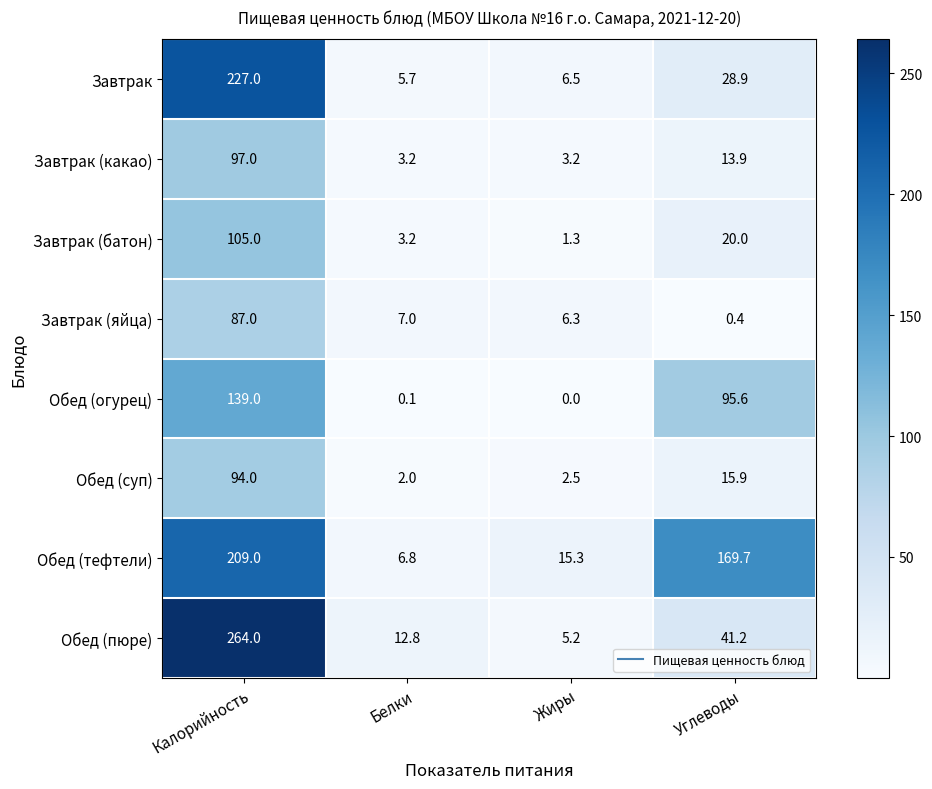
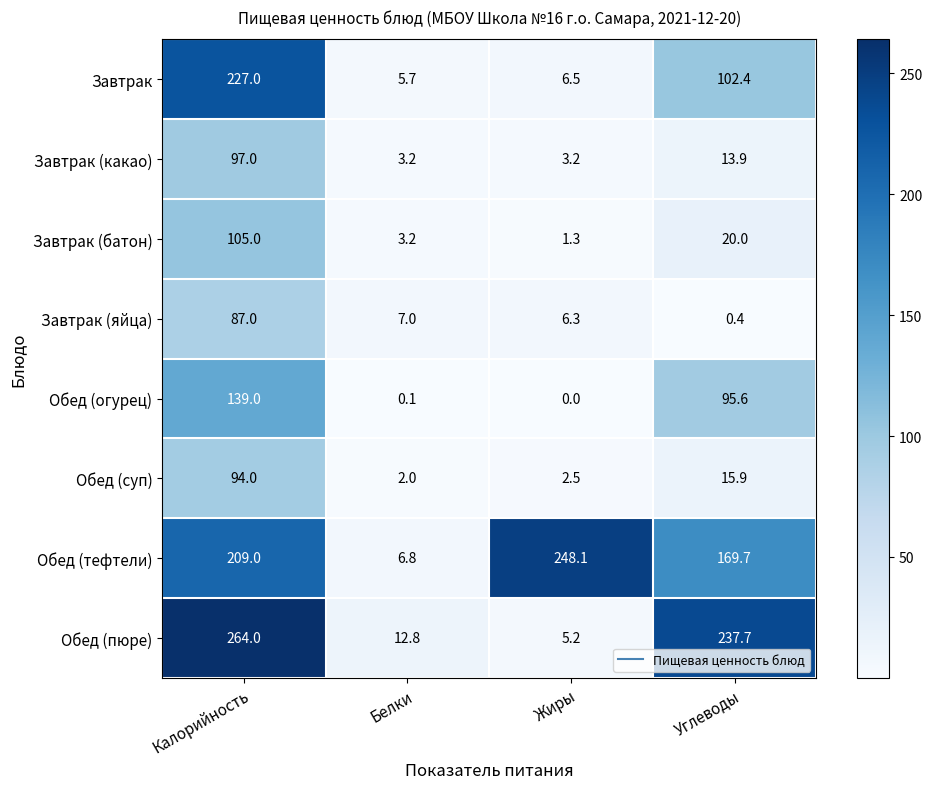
Завтрак, Углеводы: 28.9 -> 102.4
Обед (тефтели), Жиры: 15.3 -> 248.1
Обед (пюре), Углеводы: 41.2 -> 237.7
